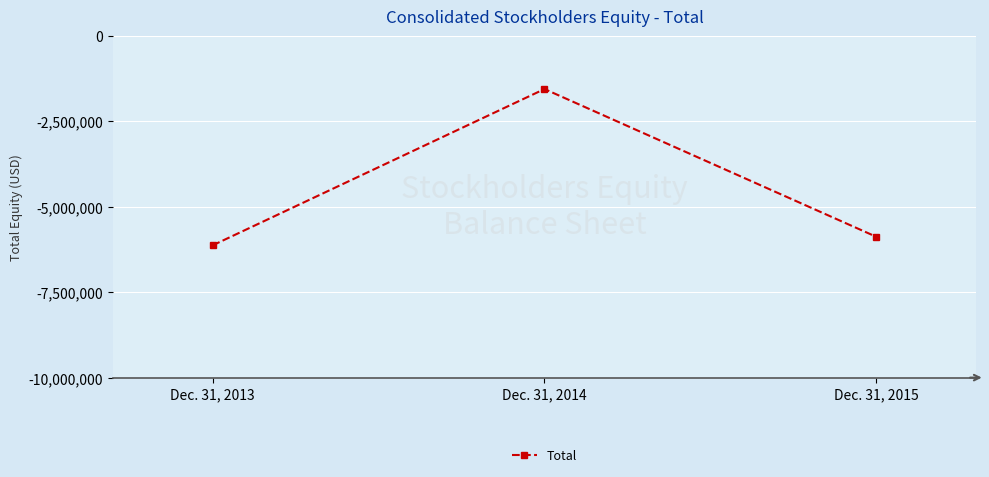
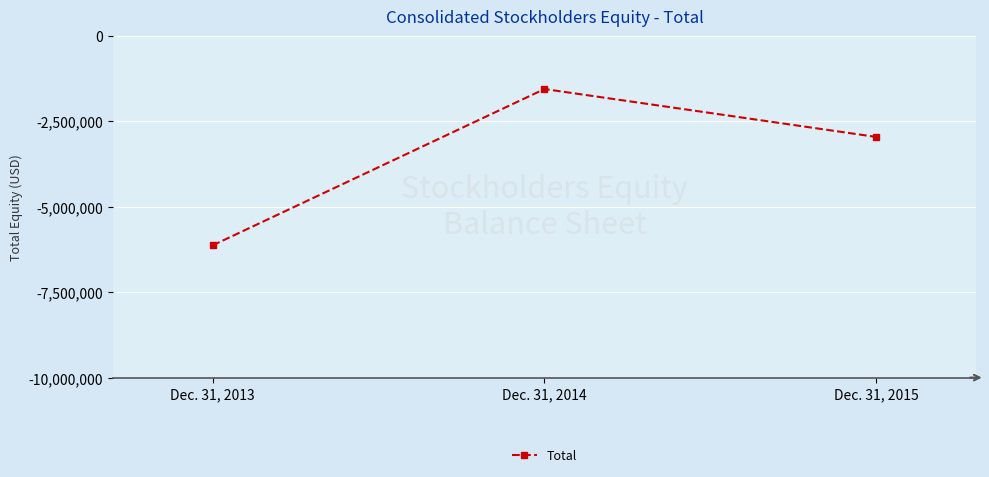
Dec. 31, 2015: -5,900,000 -> -3,000,000
